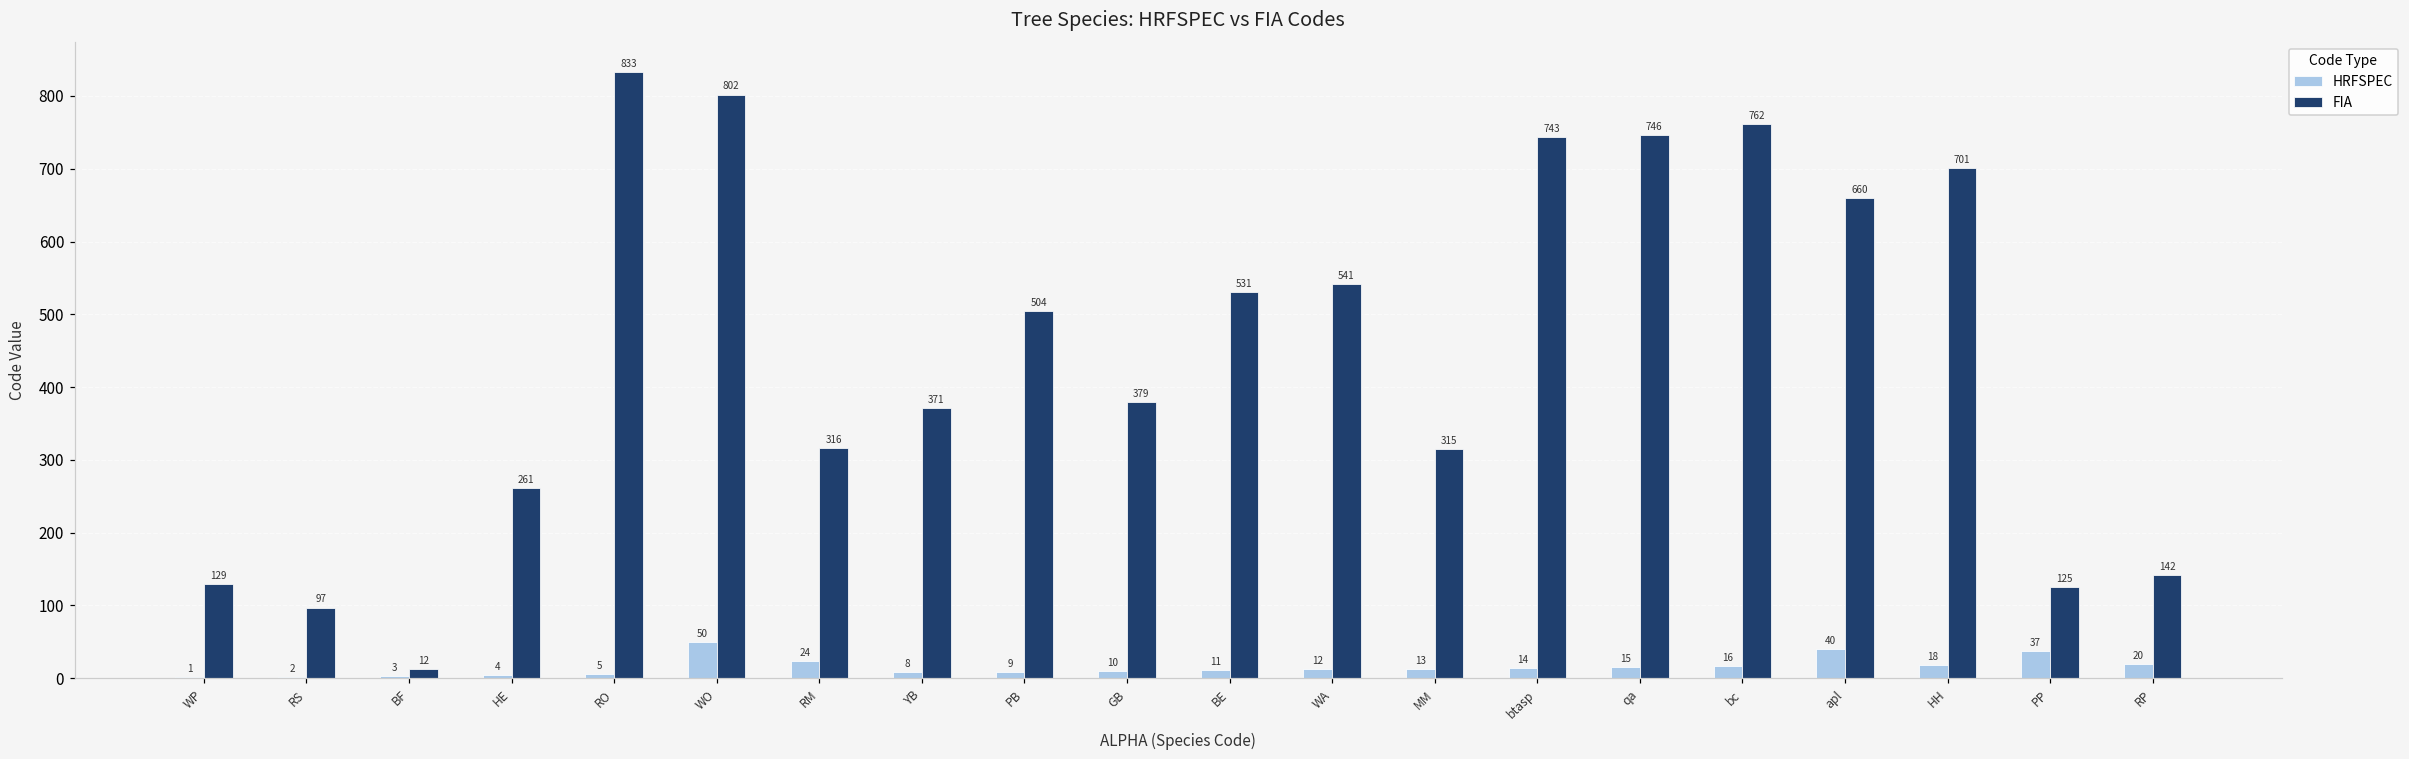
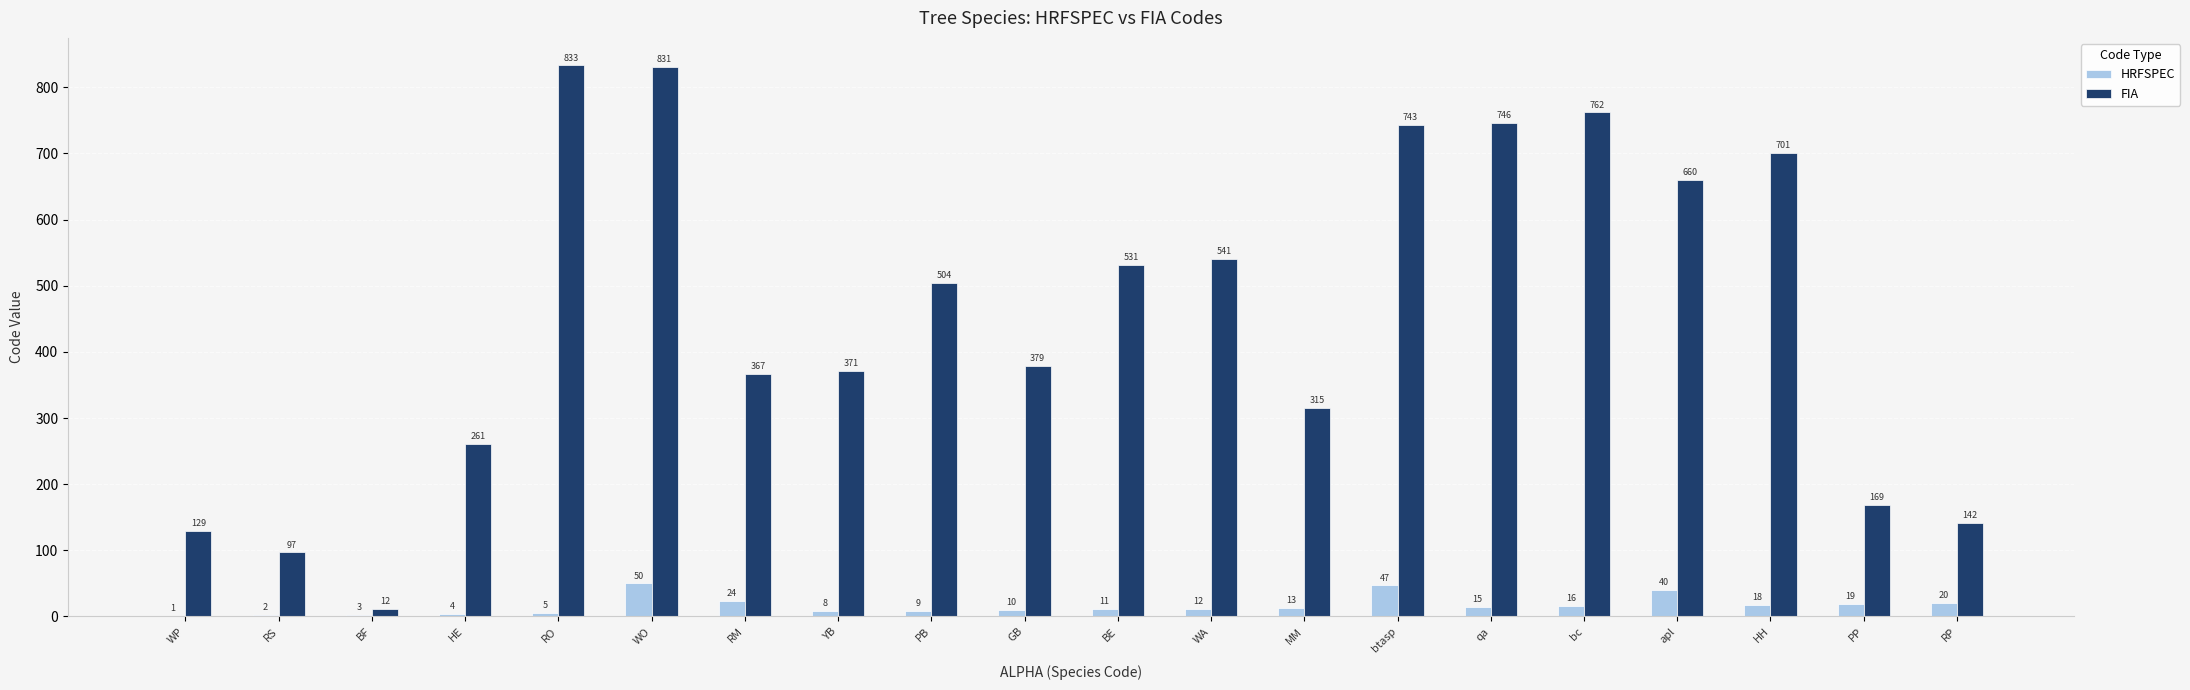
FIA, WO: 802 -> 831
FIA, RM: 316 -> 367
HRFSPEC, btasp: 14 -> 47
HRFSPEC, PP: 37 -> 19
FIA, PP: 125 -> 169
